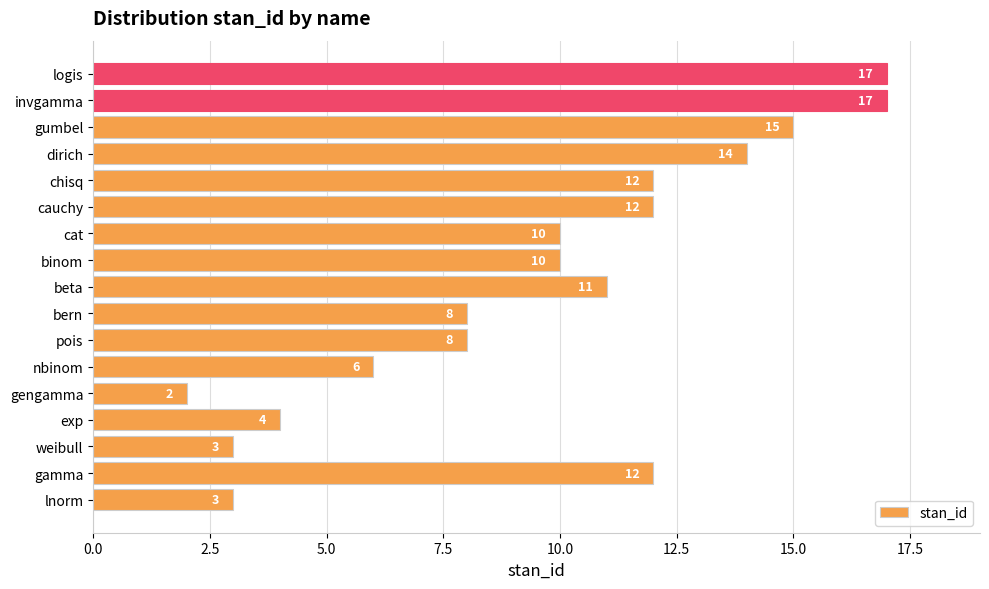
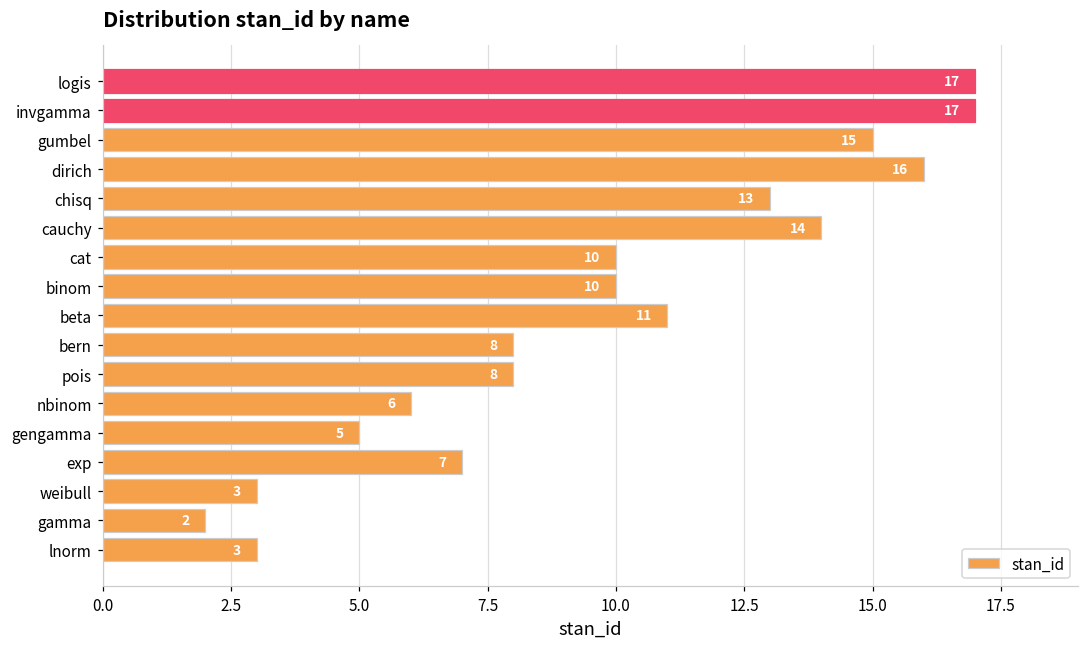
dirich: 14 -> 16
chisq: 12 -> 13
cauchy: 12 -> 14
gengamma: 2 -> 5
exp: 4 -> 7
gamma: 12 -> 2
